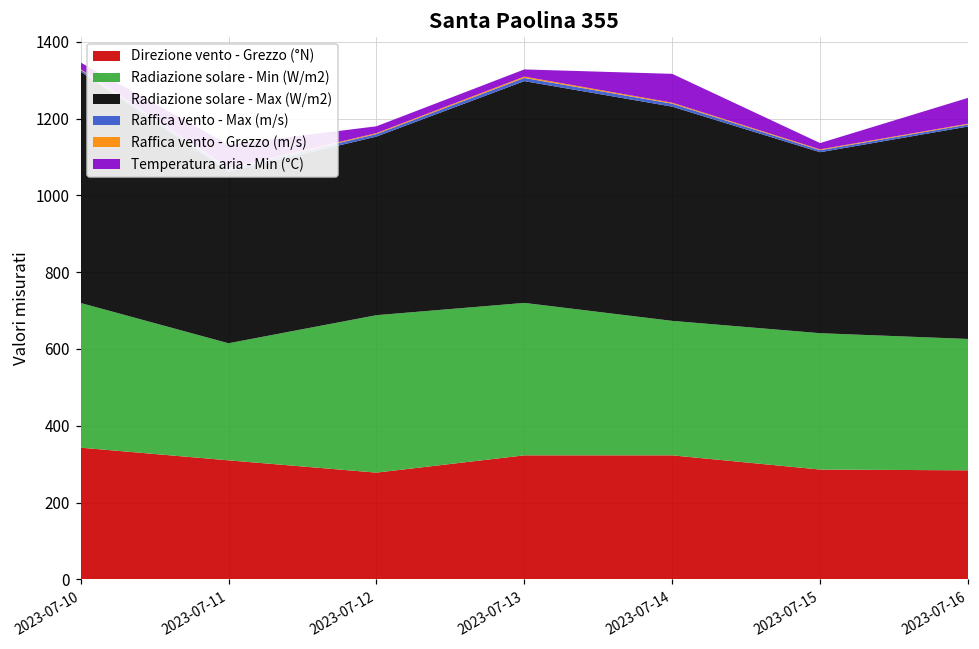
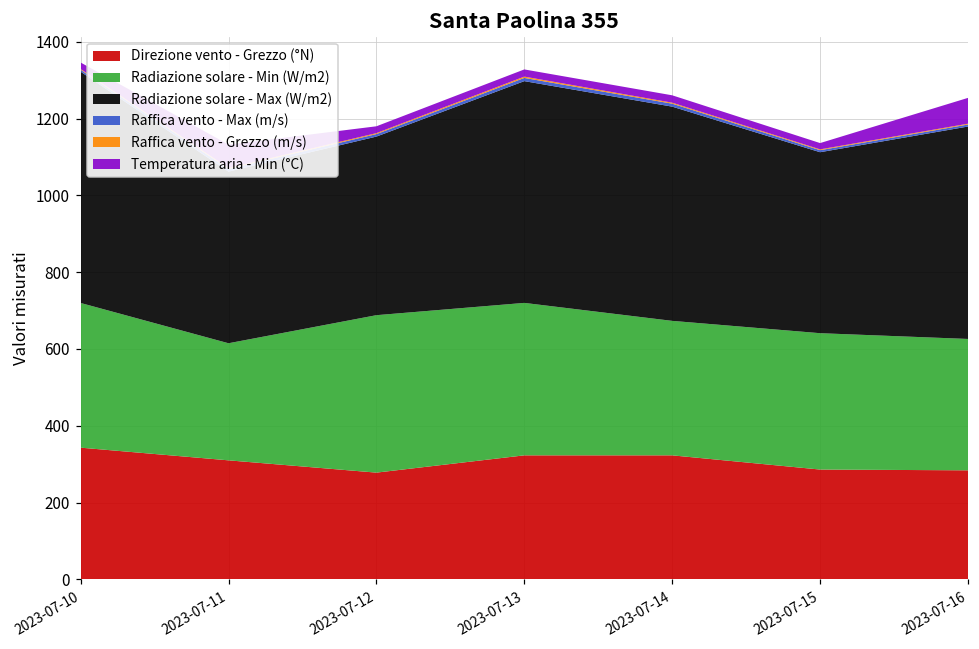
Temperatura aria - Min (°C), 2023-07-14: 80 -> 20
